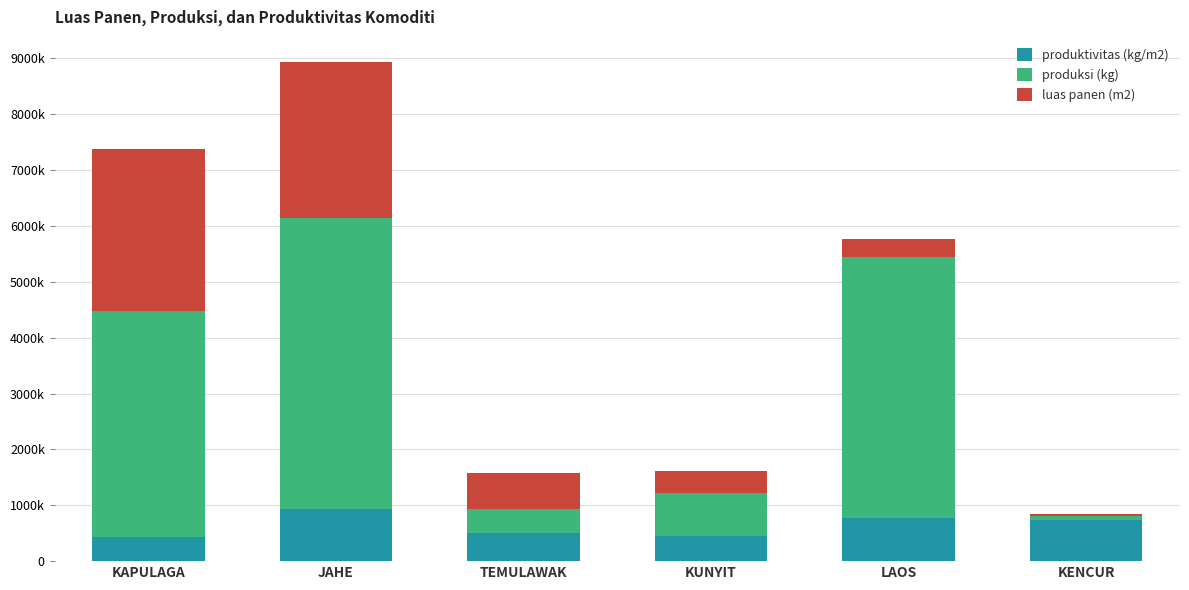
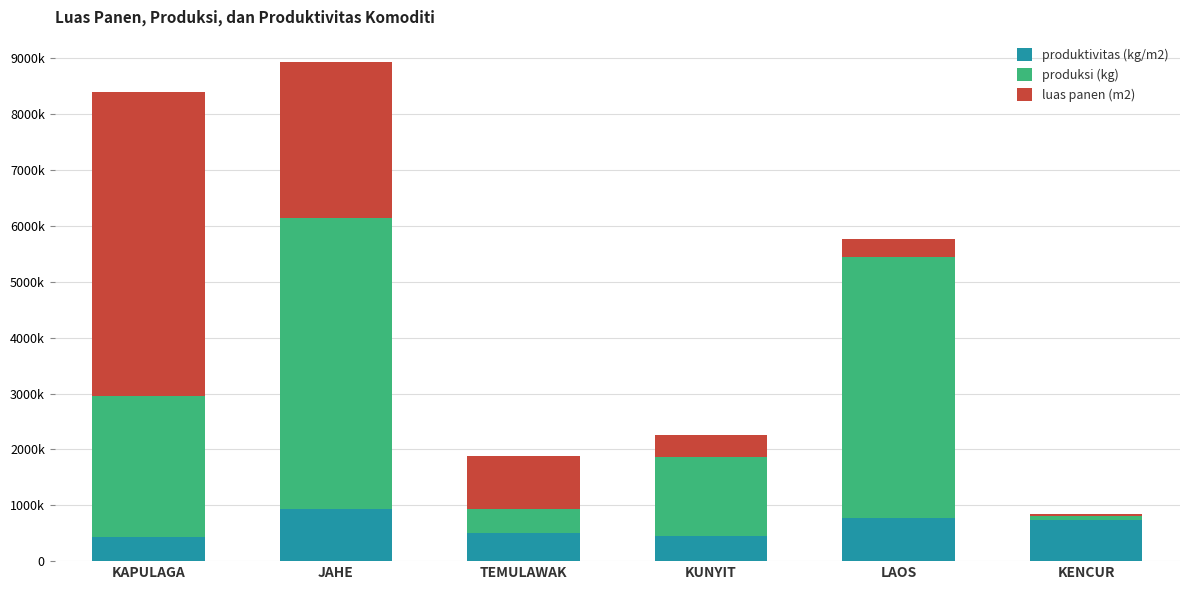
produksi (kg), KAPULAGA: 4000000 -> 2500000
luas panen (m2), KAPULAGA: 2900000 -> 5400000
luas panen (m2), TEMULAWAK: 600000 -> 1000000
produksi (kg), KUNYIT: 800000 -> 1400000
